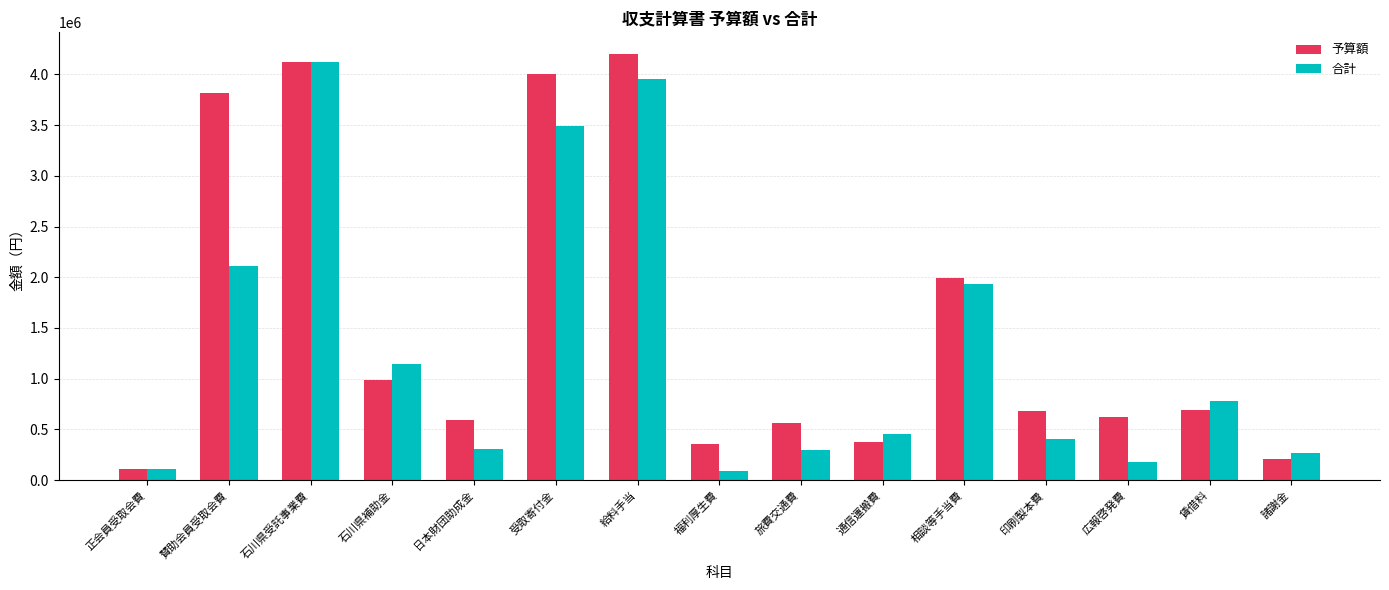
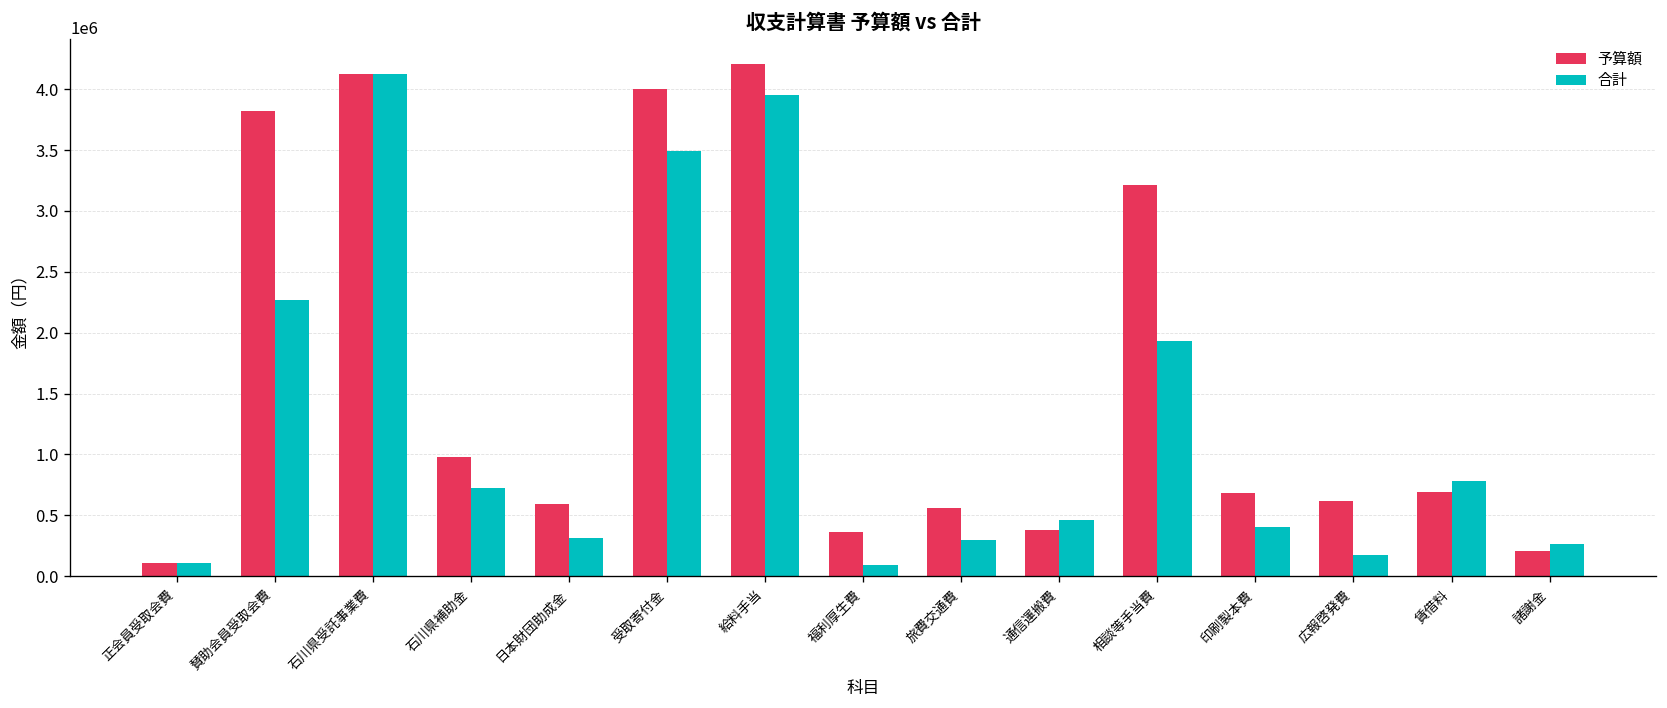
合計, 賛助会員受取会費: 2120000 -> 2270000
合計, 石川県補助金: 1140000 -> 720000
予算額, 相談等手当費: 1990000 -> 3210000
